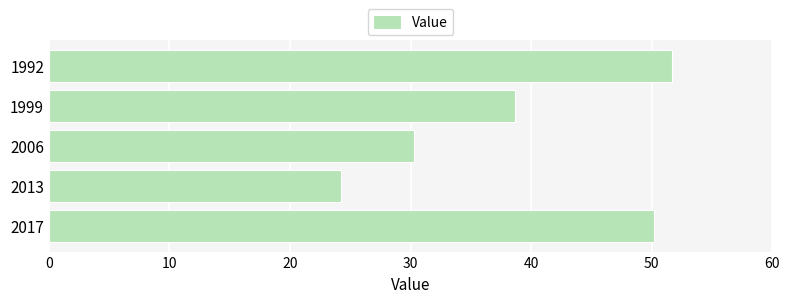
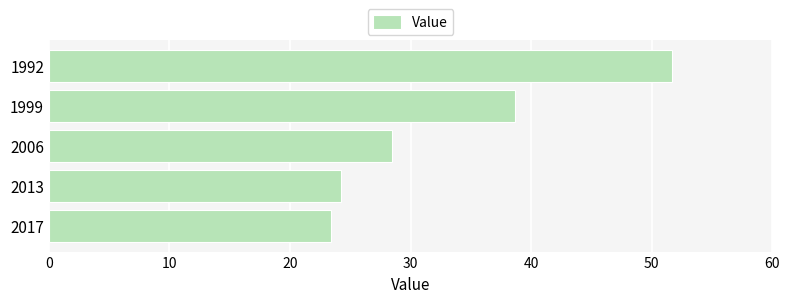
2006: 30.3 -> 28.5
2017: 50.2 -> 23.4
